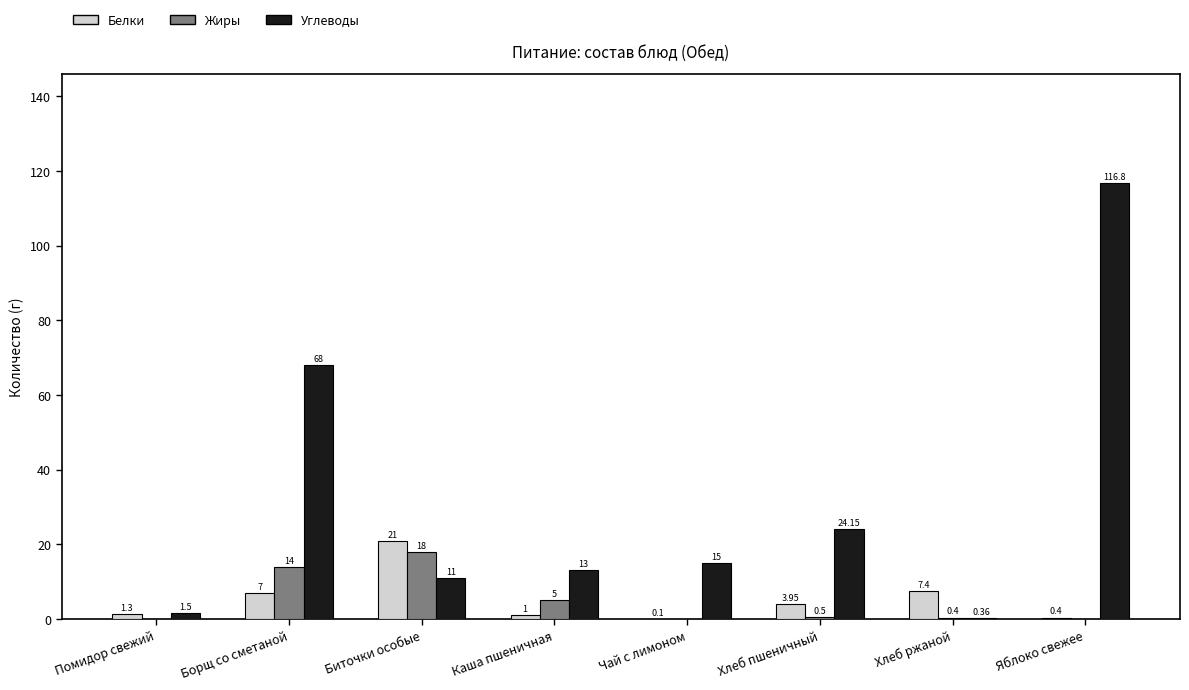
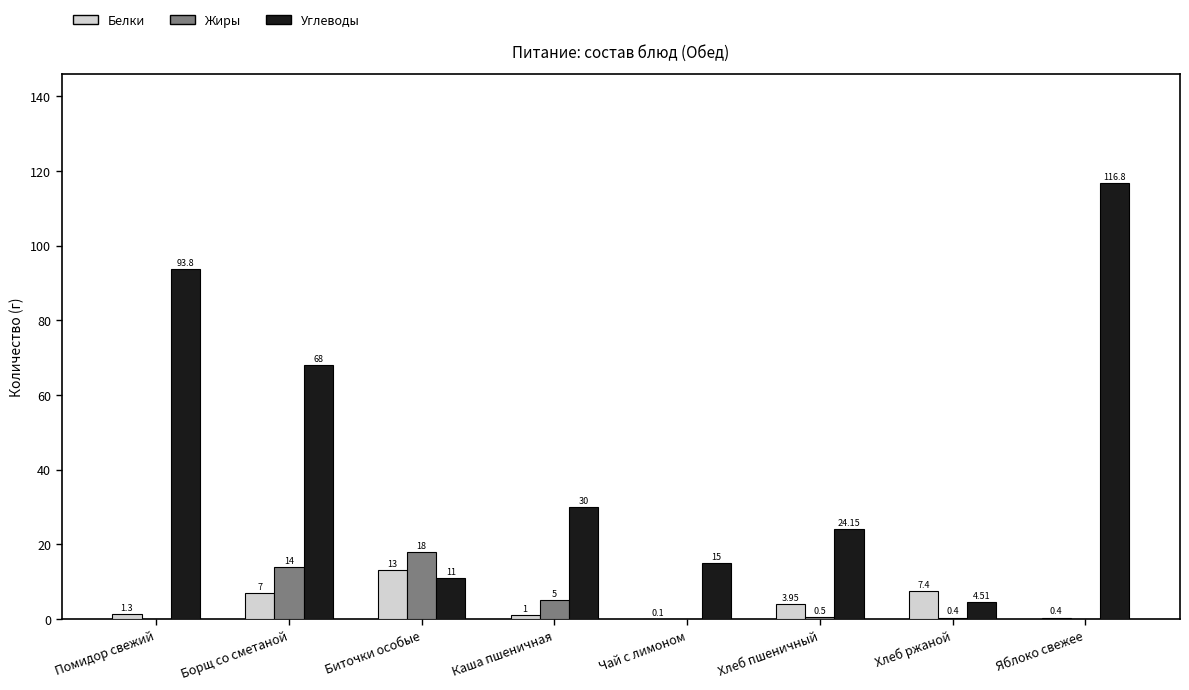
Углеводы, Помидор свежий: 1.5 -> 93.8
Белки, Биточки особые: 21 -> 13
Углеводы, Каша пшеничная: 13 -> 30
Углеводы, Хлеб ржаной: 0.36 -> 4.51
